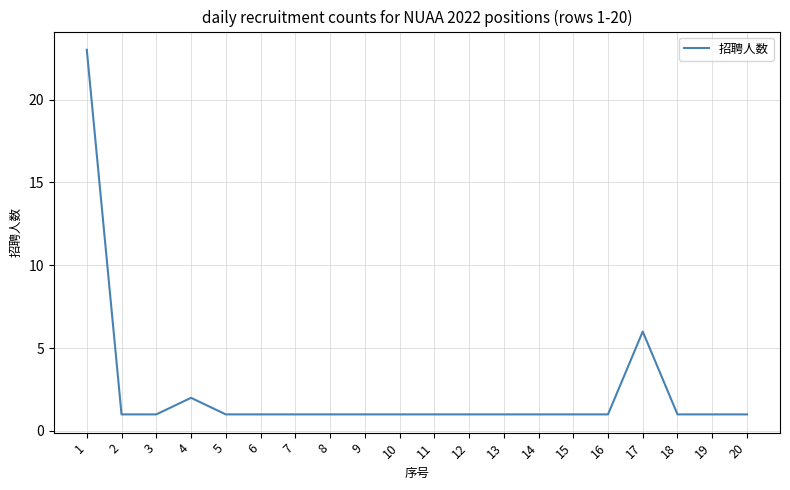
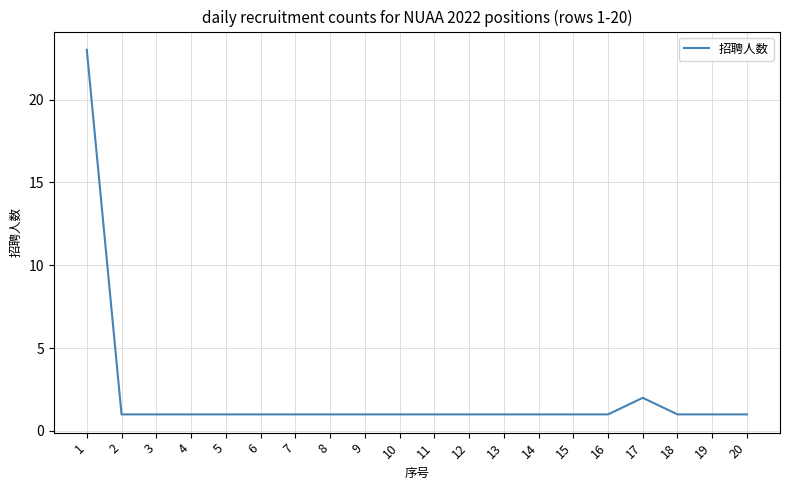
4: 2 -> 1
17: 6 -> 2
